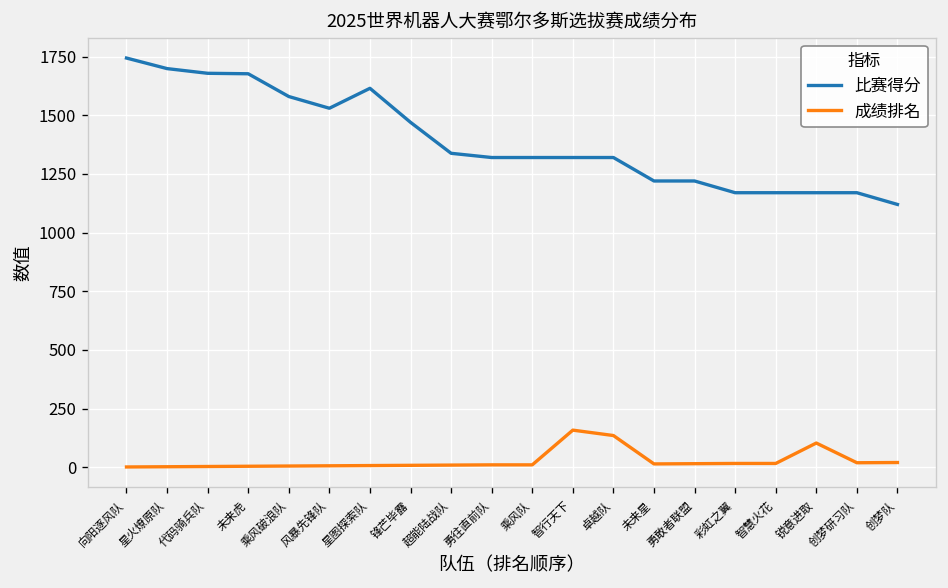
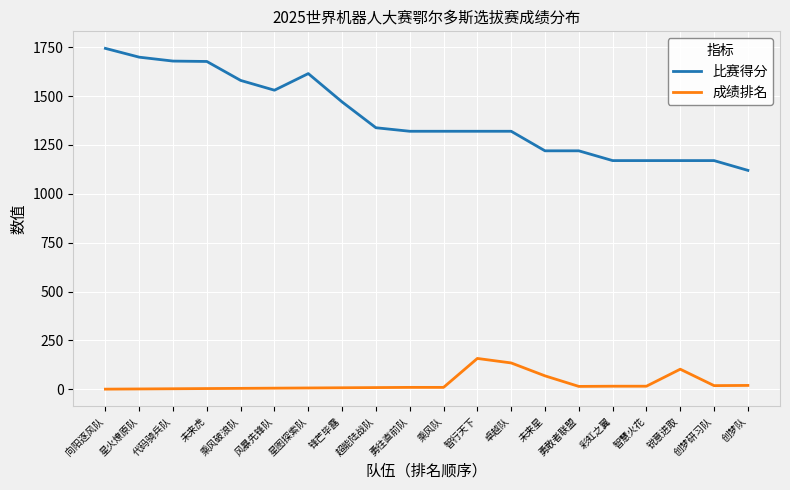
成绩排名, 未来星: 10 -> 70
